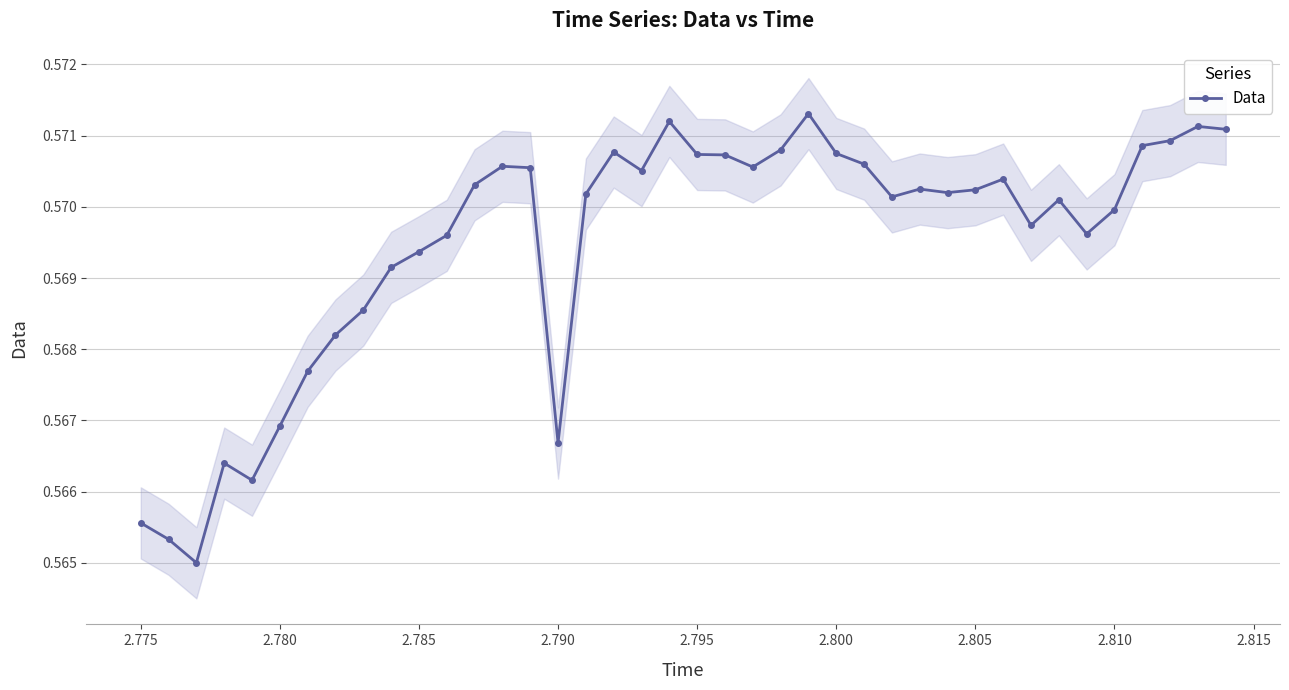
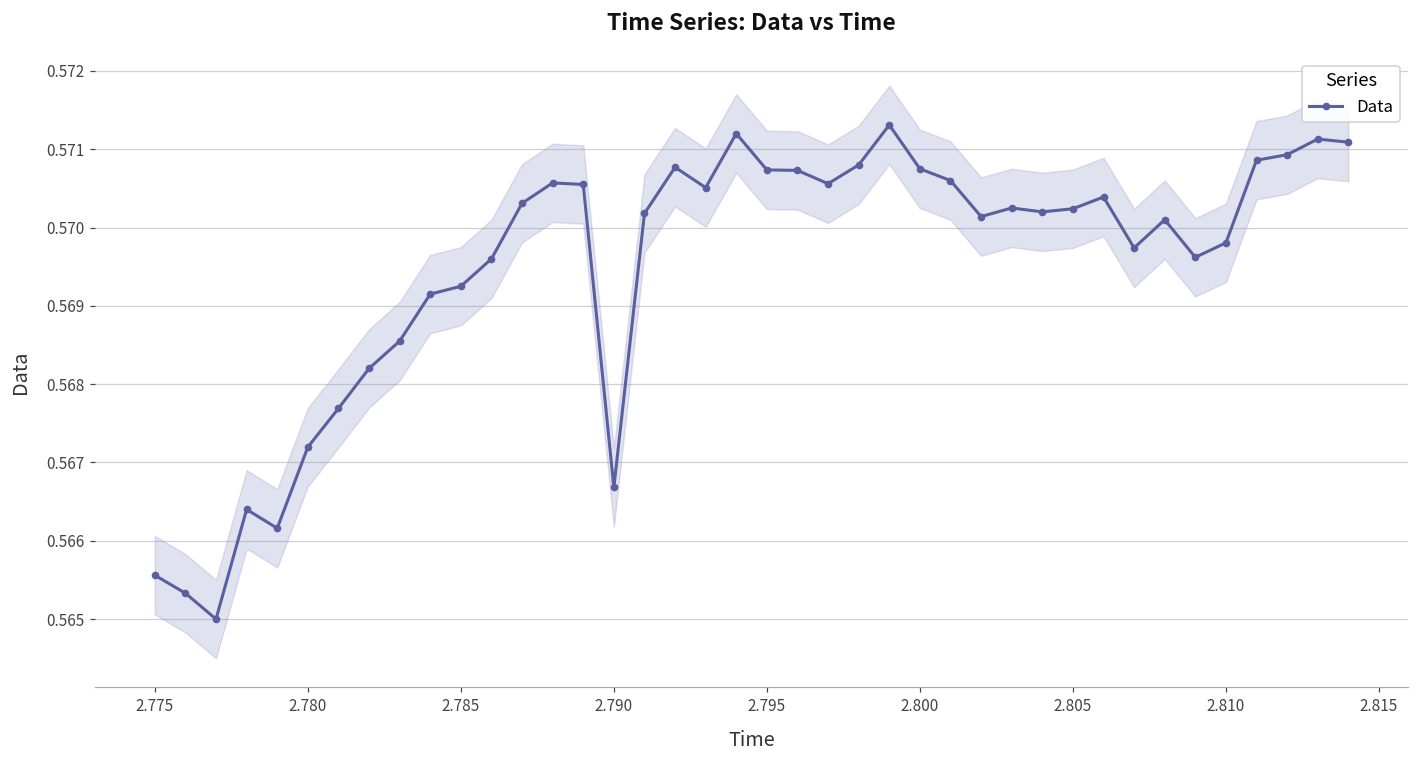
Data, 2.780: 0.5669 -> 0.5672
Data, 2.785: 0.5694 -> 0.5693
Data, 2.810: 0.5700 -> 0.5698
